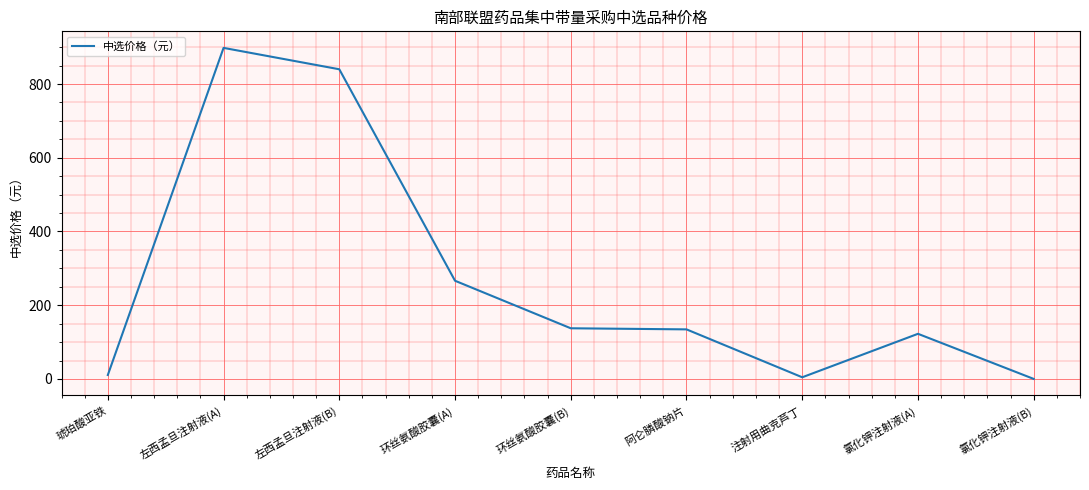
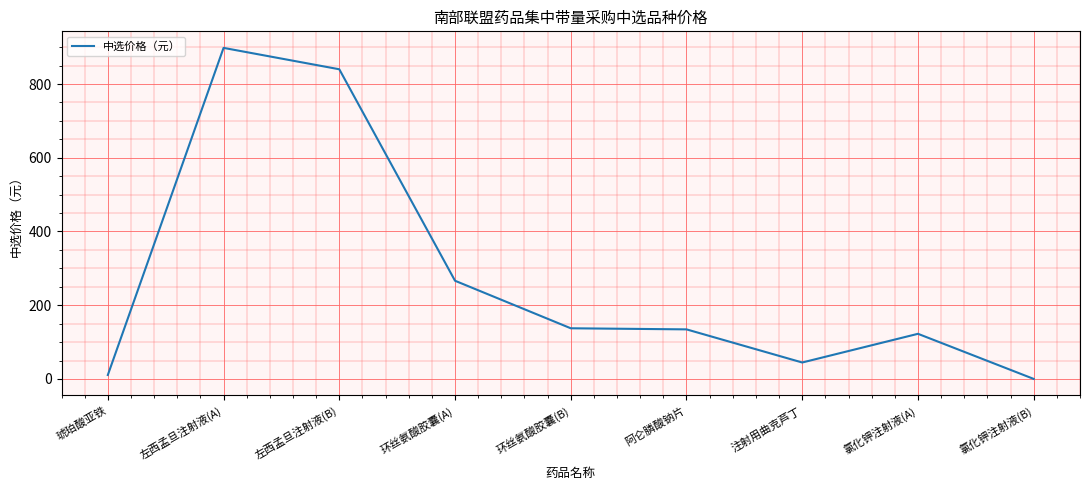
注射用曲克芦丁: 0 -> 40
